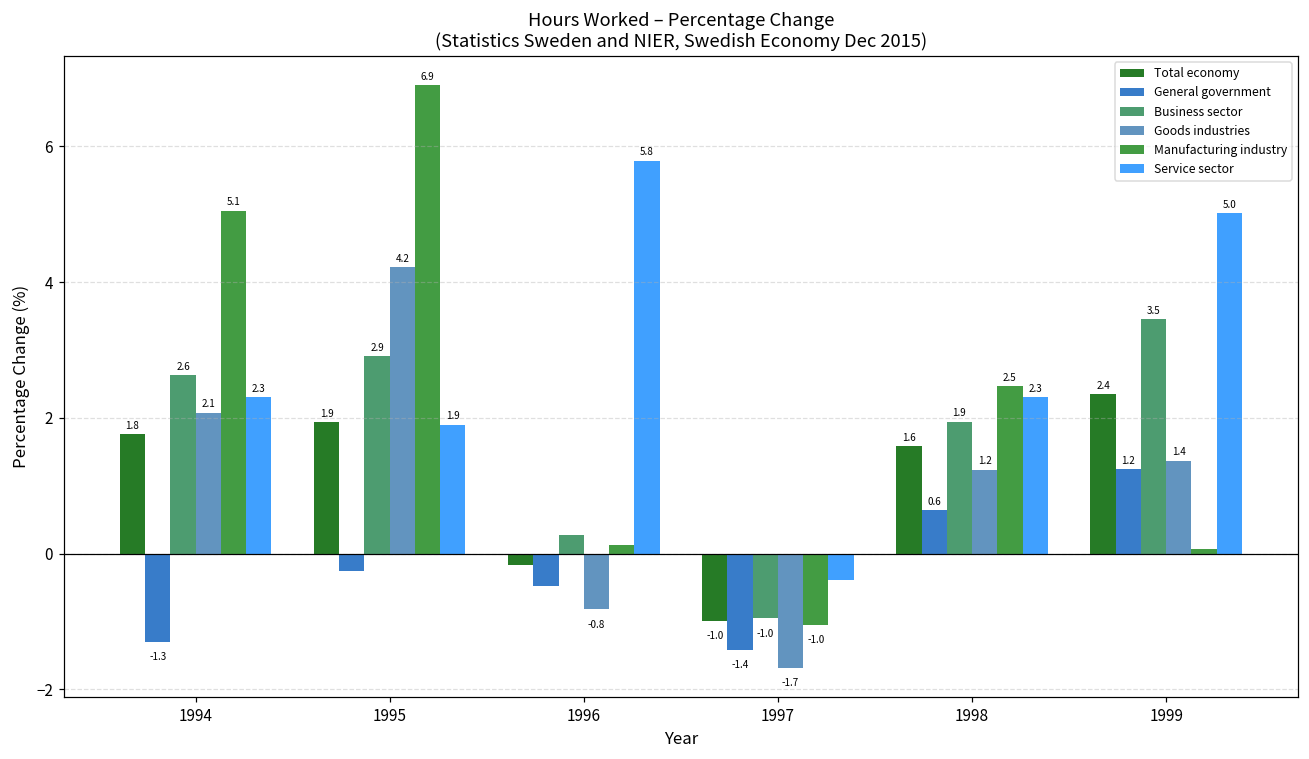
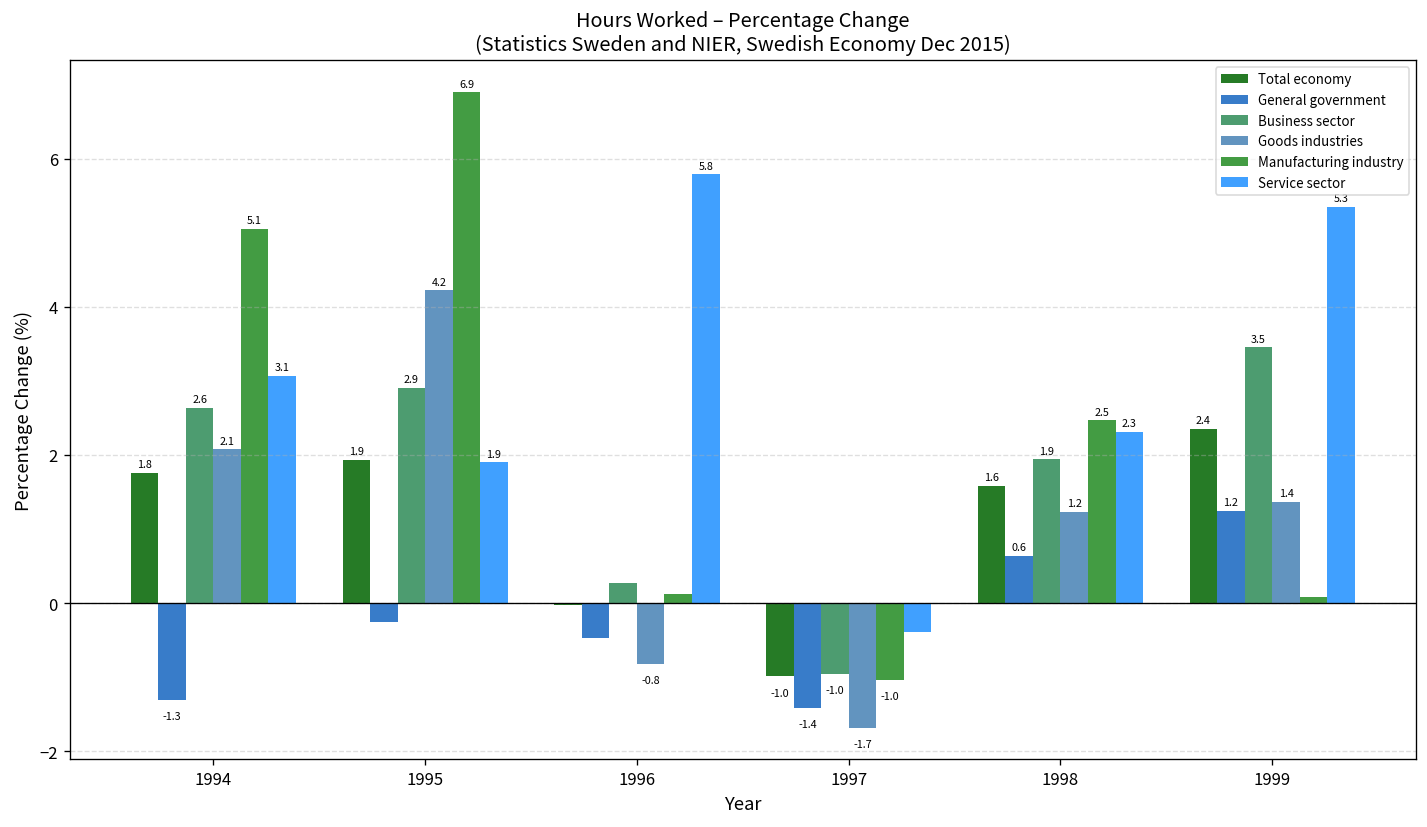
Service sector, 1994: 2.3 -> 3.1
Total economy, 1996: -0.2 -> 0.0
Service sector, 1999: 5.0 -> 5.3
